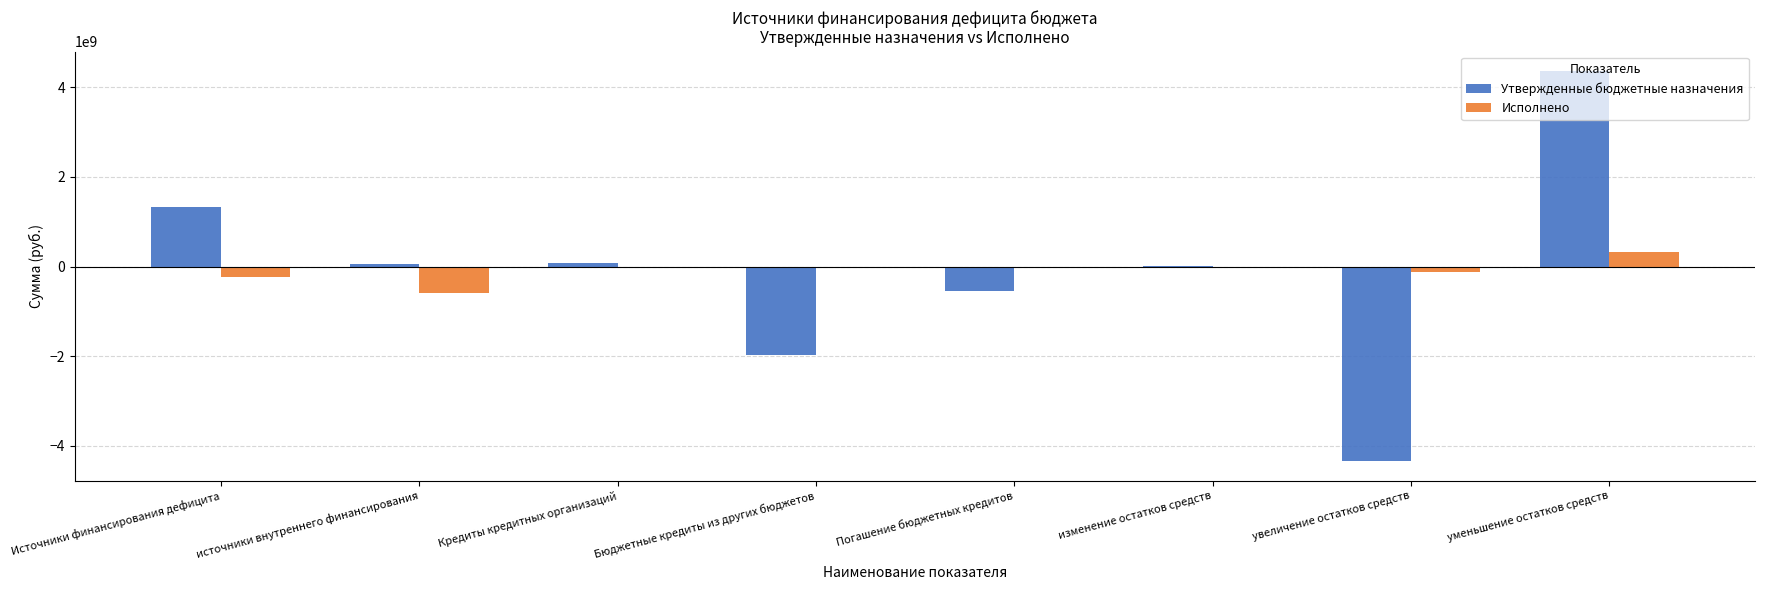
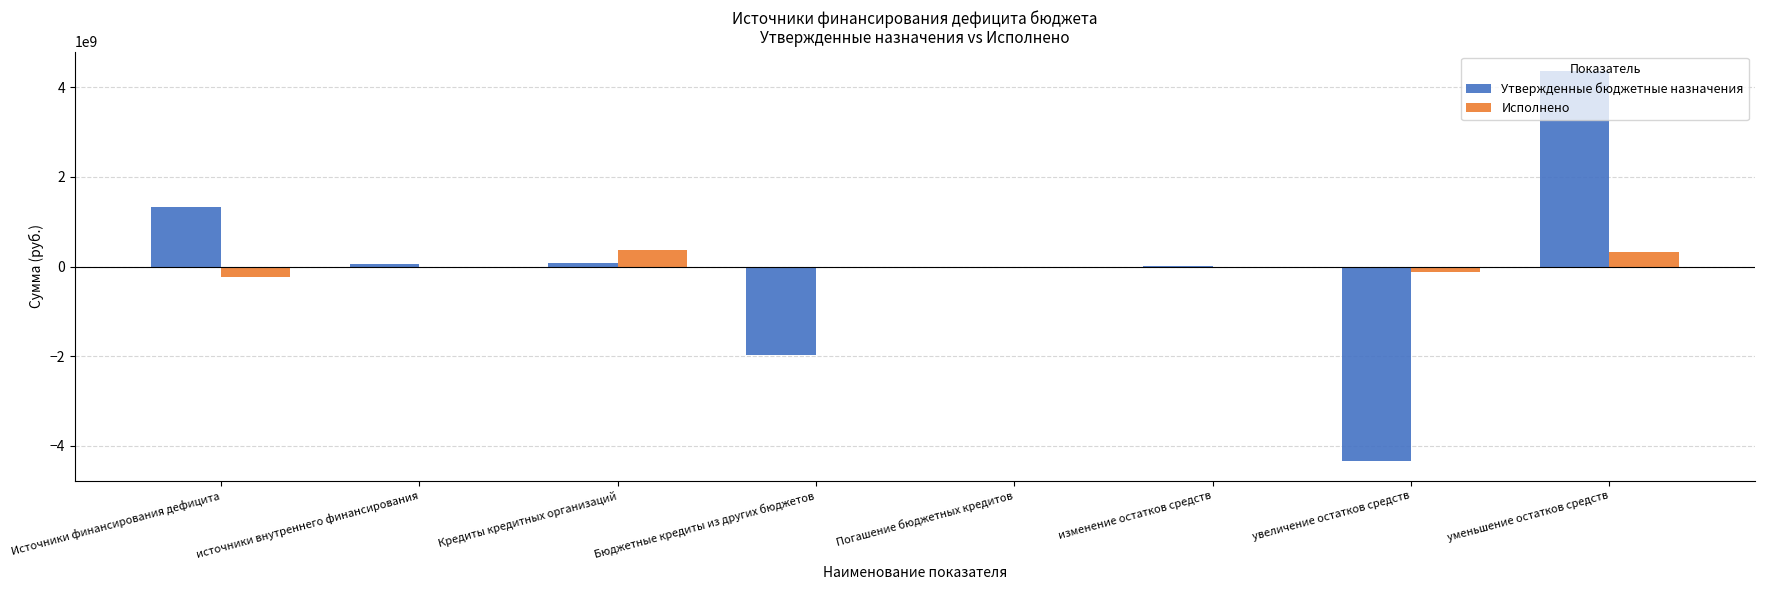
Исполнено, источники внутреннего финансирования: -600000000 -> 0
Исполнено, Кредиты кредитных организаций: 0 -> 400000000
Утвержденные бюджетные назначения, Погашение бюджетных кредитов: -500000000 -> 0
